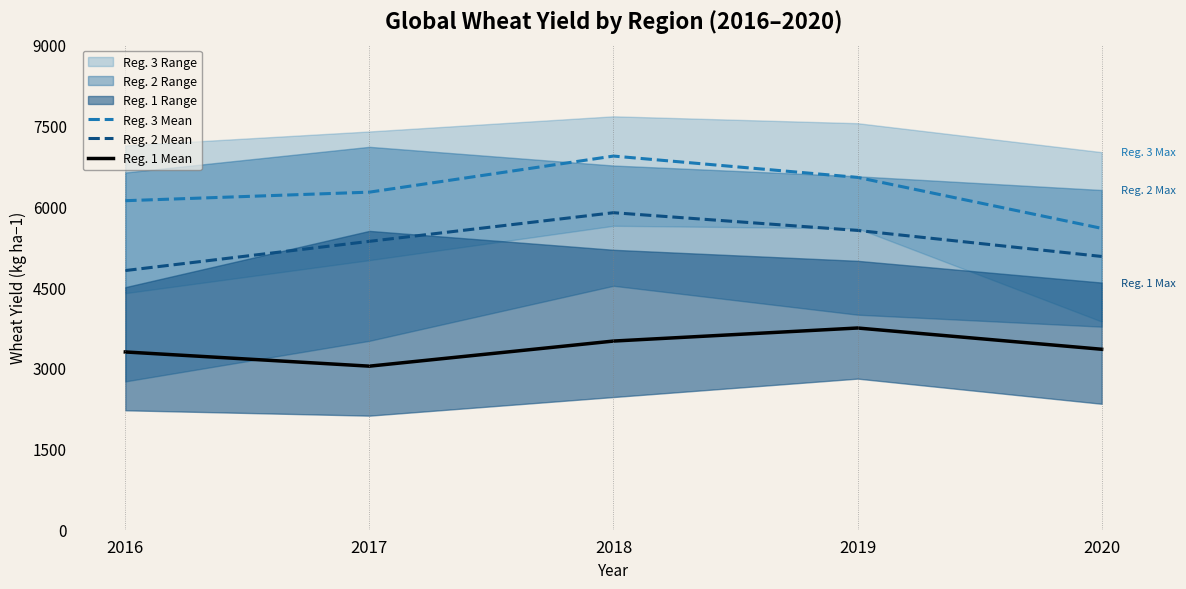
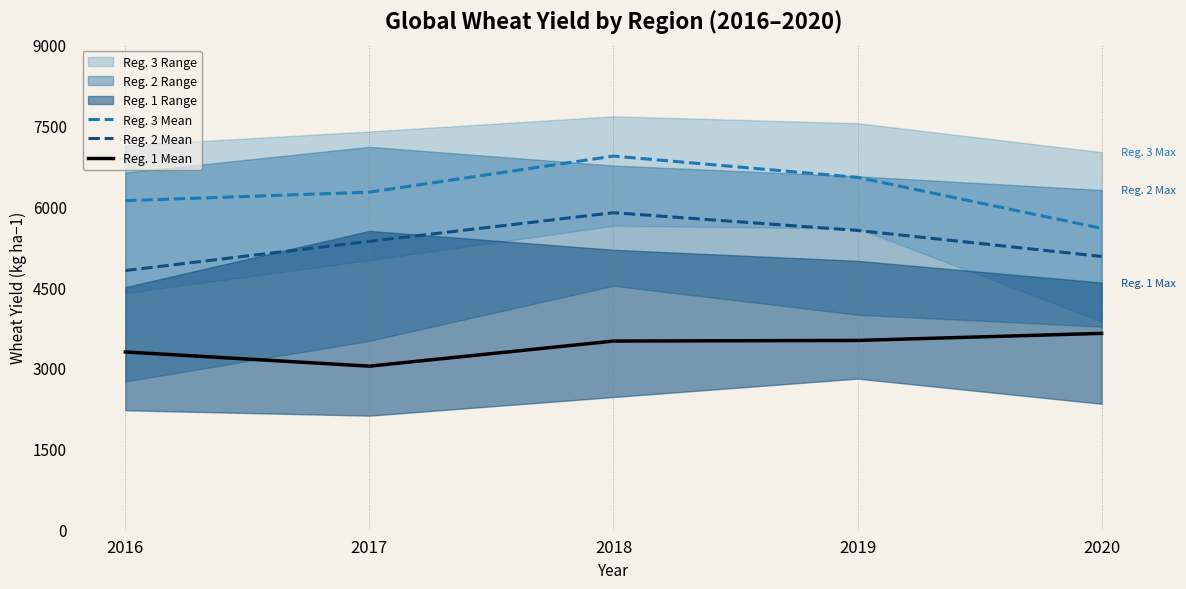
Reg. 1 Mean, 2019: 3700 -> 3500
Reg. 1 Mean, 2020: 3300 -> 3600
